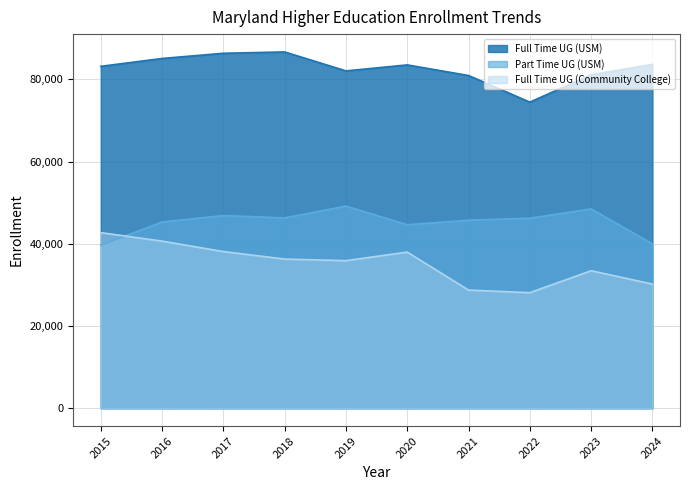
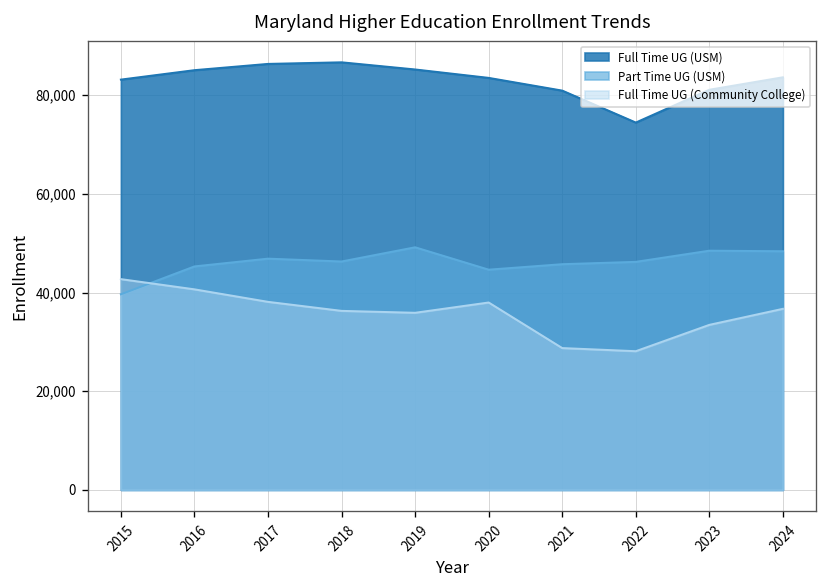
Full Time UG (USM), 2019: 82,000 -> 85,000
Part Time UG (USM), 2024: 40,000 -> 48,000
Full Time UG (Community College), 2024: 30,000 -> 37,000
